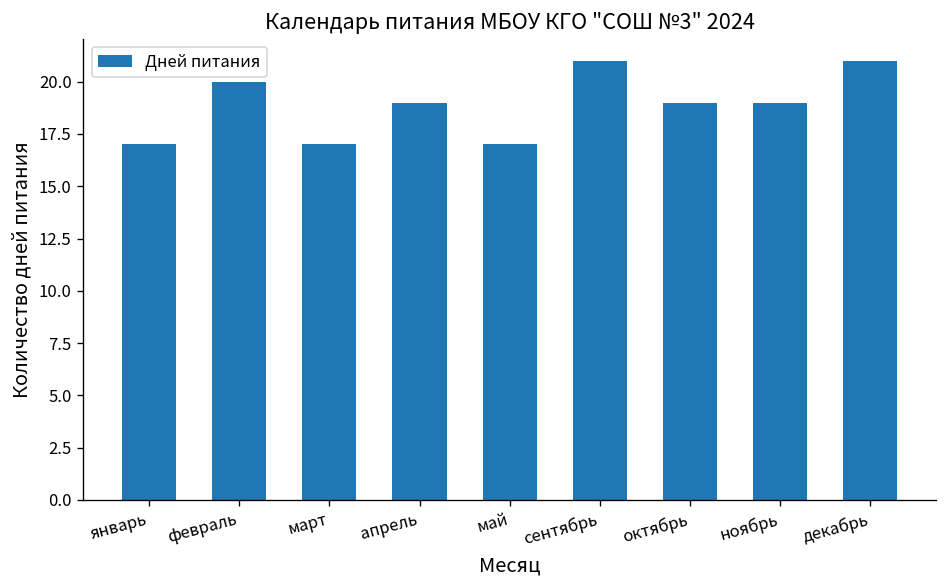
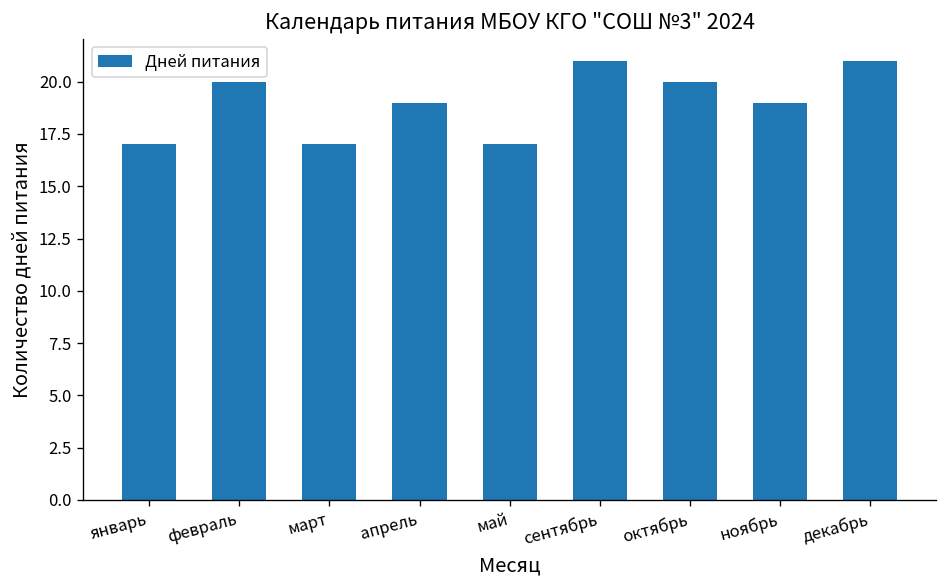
октябрь: 19 -> 20
